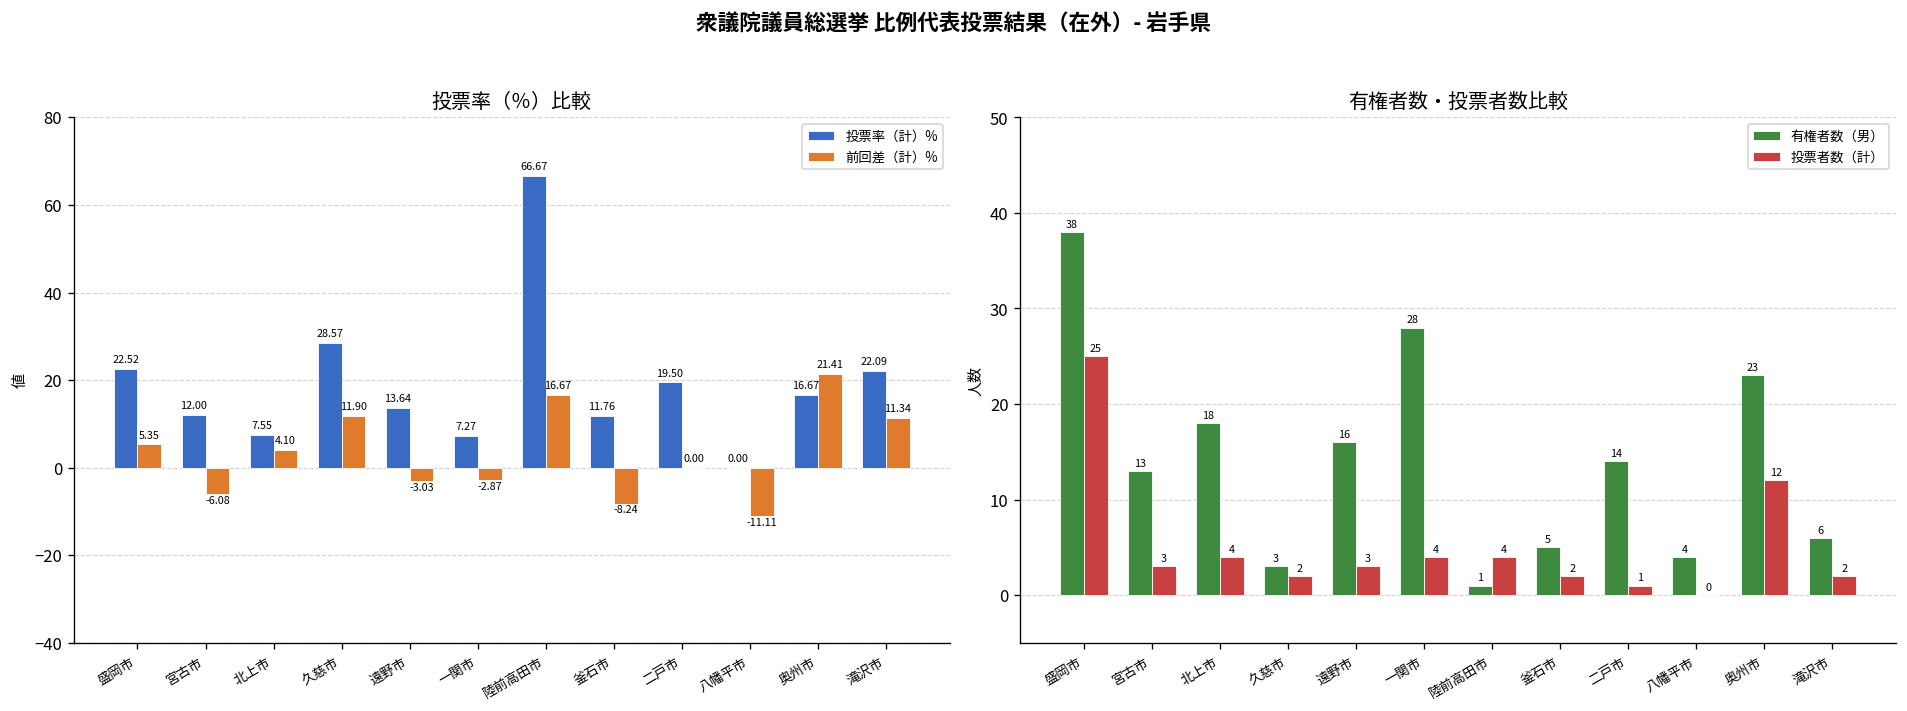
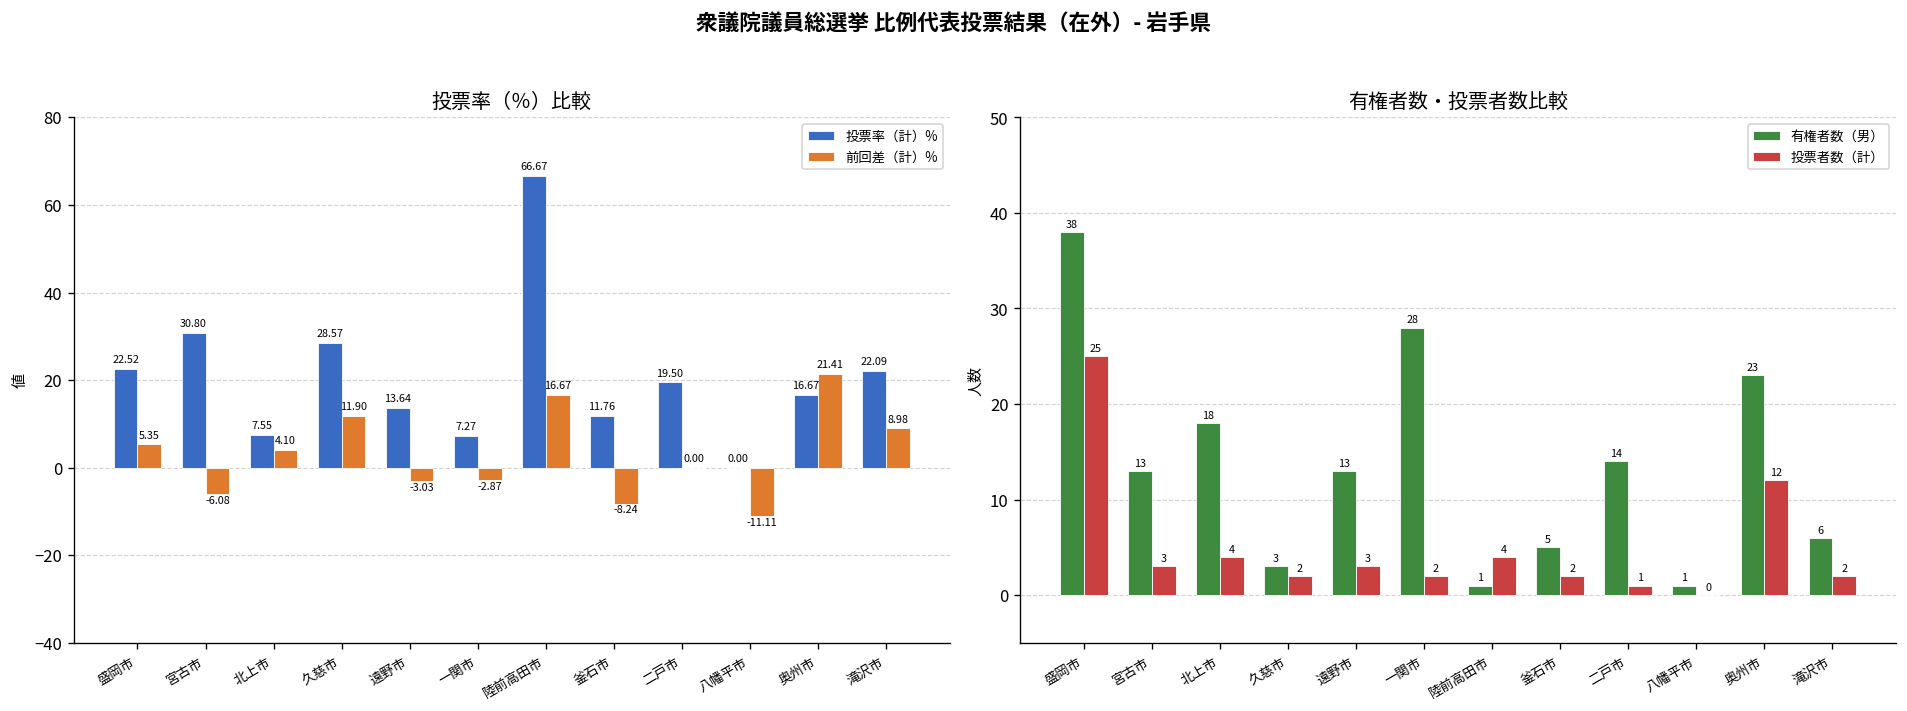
投票率（％）比較, 投票率（計）%, 宮古市: 12.00 -> 30.80
投票率（％）比較, 前回差（計）%, 滝沢市: 11.34 -> 8.98
有権者数・投票者数比較, 有権者数（男）, 遠野市: 16 -> 13
有権者数・投票者数比較, 投票者数（計）, 一関市: 4 -> 2
有権者数・投票者数比較, 有権者数（男）, 八幡平市: 4 -> 1
